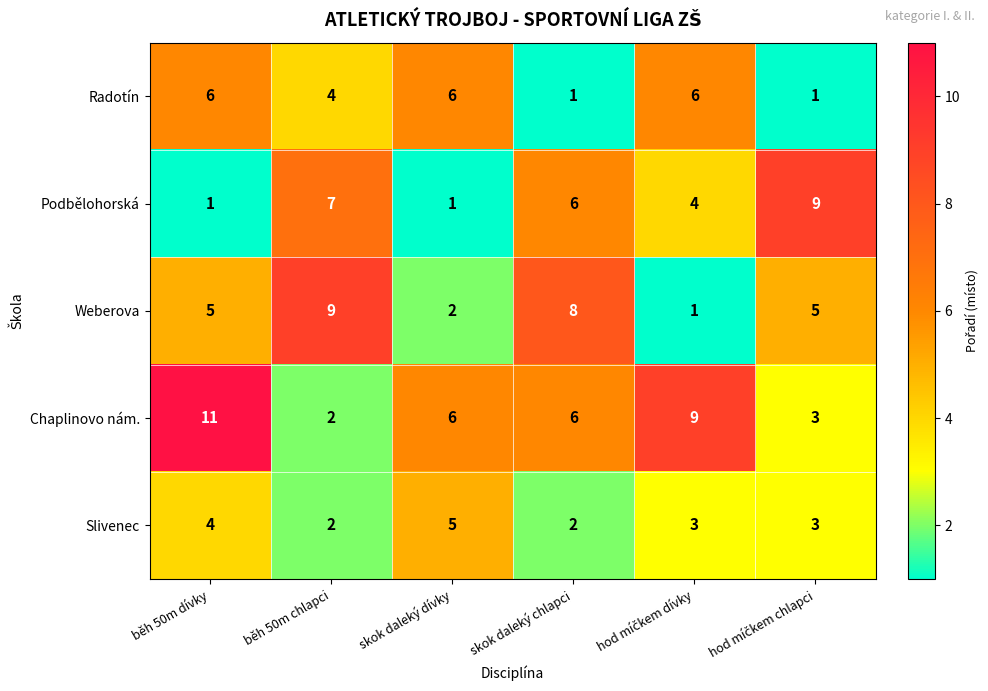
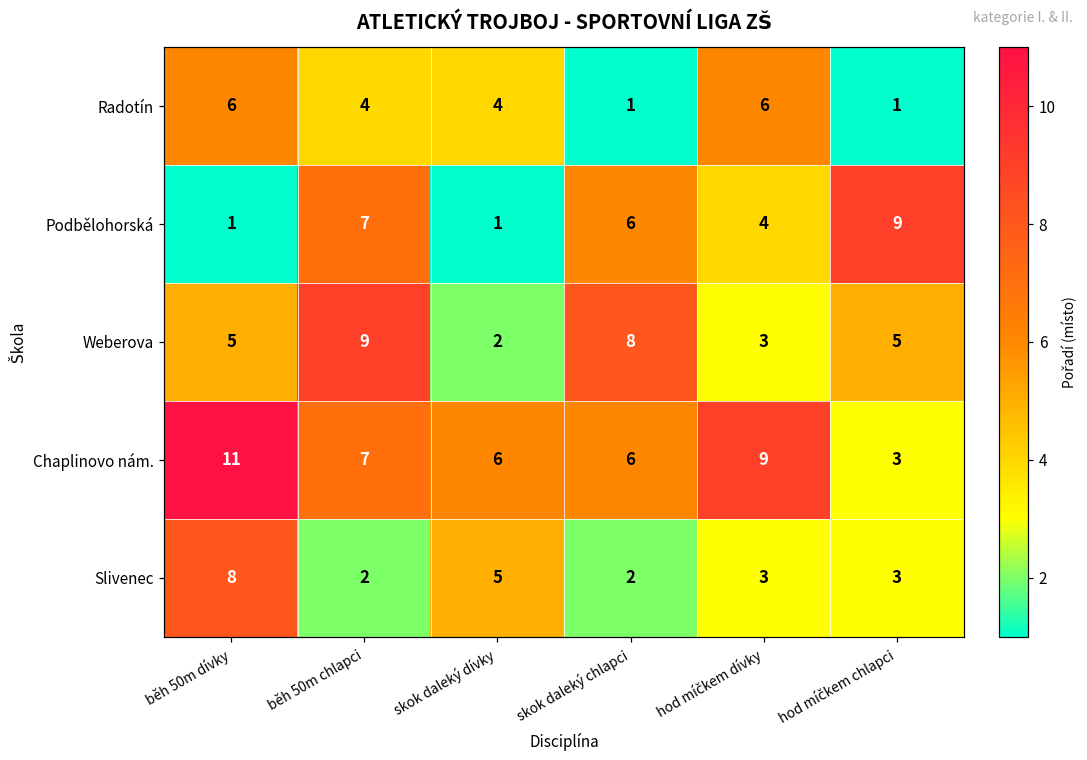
Radotín, skok daleký dívky: 6 -> 4
Weberova, hod míčkem dívky: 1 -> 3
Chaplinovo nám., běh 50m chlapci: 2 -> 7
Slivenec, běh 50m dívky: 4 -> 8
